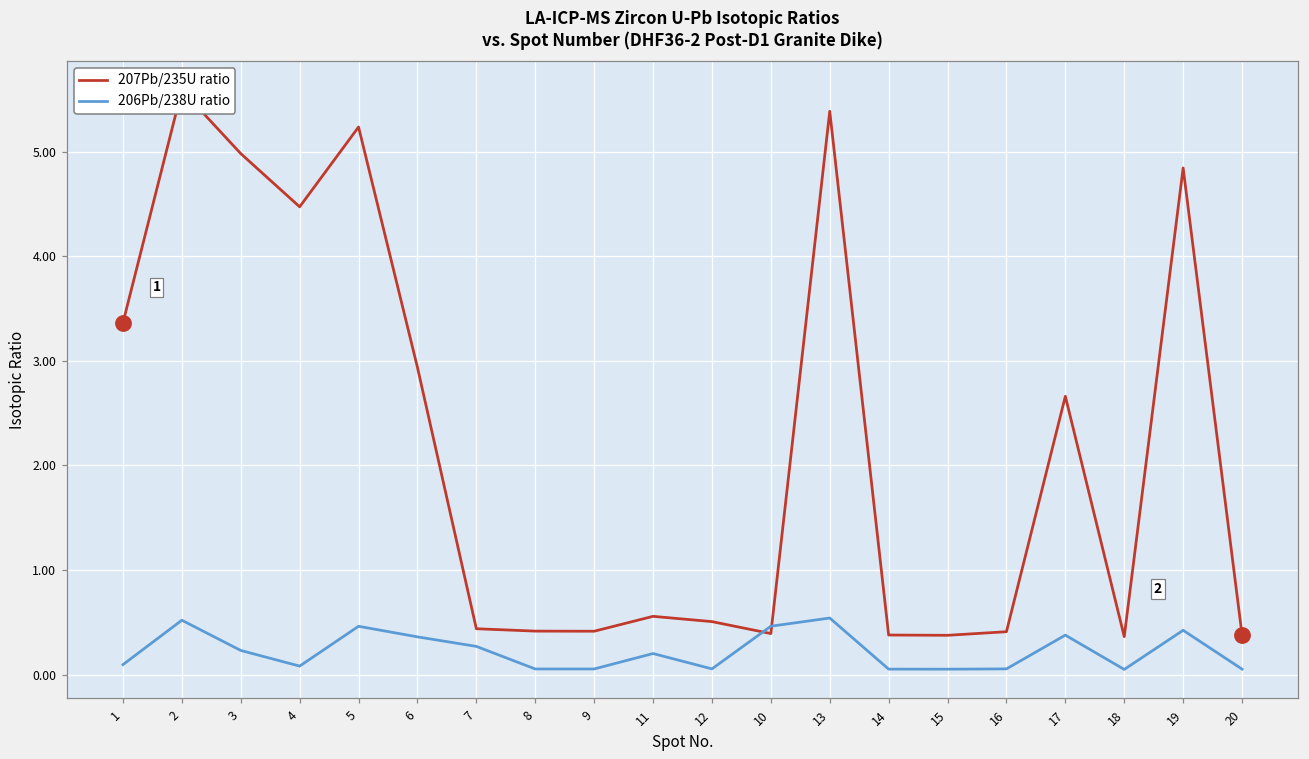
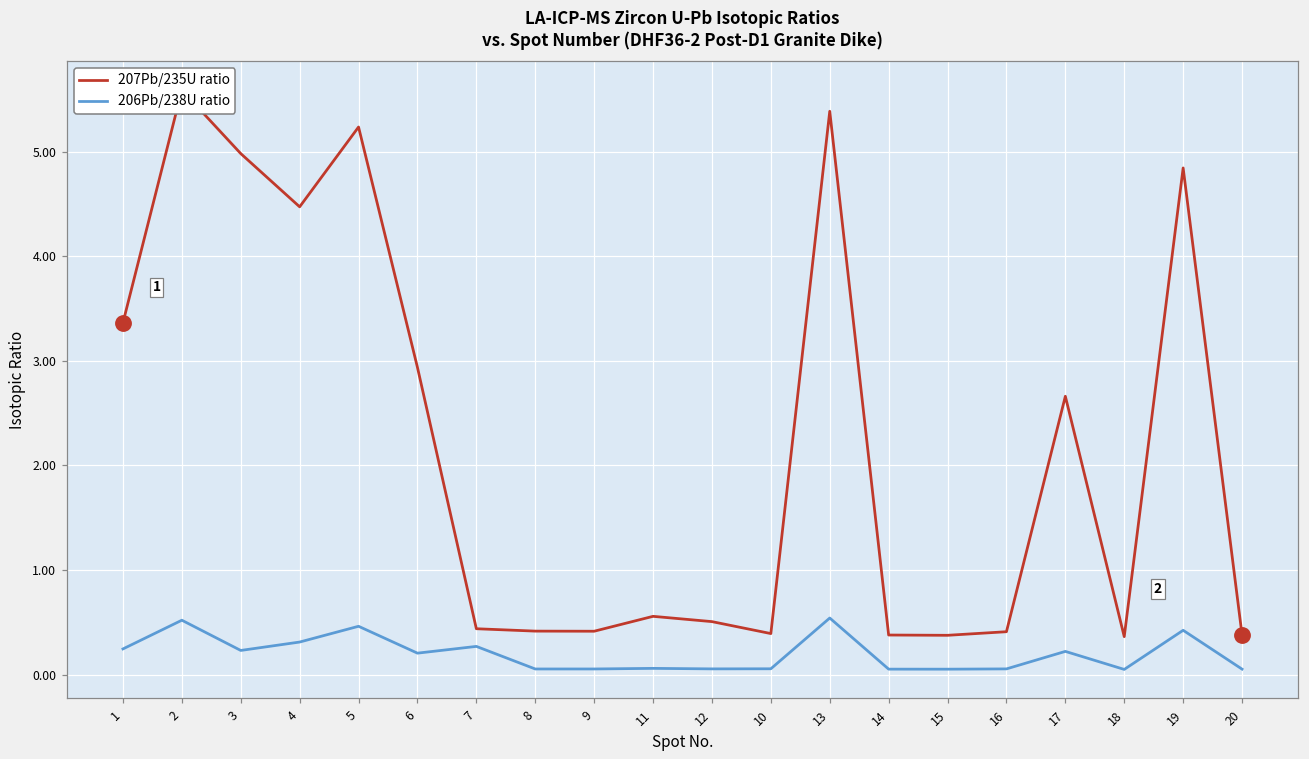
206Pb/238U ratio, 1: 0.1 -> 0.2
206Pb/238U ratio, 4: 0.1 -> 0.3
206Pb/238U ratio, 6: 0.4 -> 0.2
206Pb/238U ratio, 11: 0.2 -> 0.1
206Pb/238U ratio, 10: 0.5 -> 0.1
206Pb/238U ratio, 17: 0.4 -> 0.2
